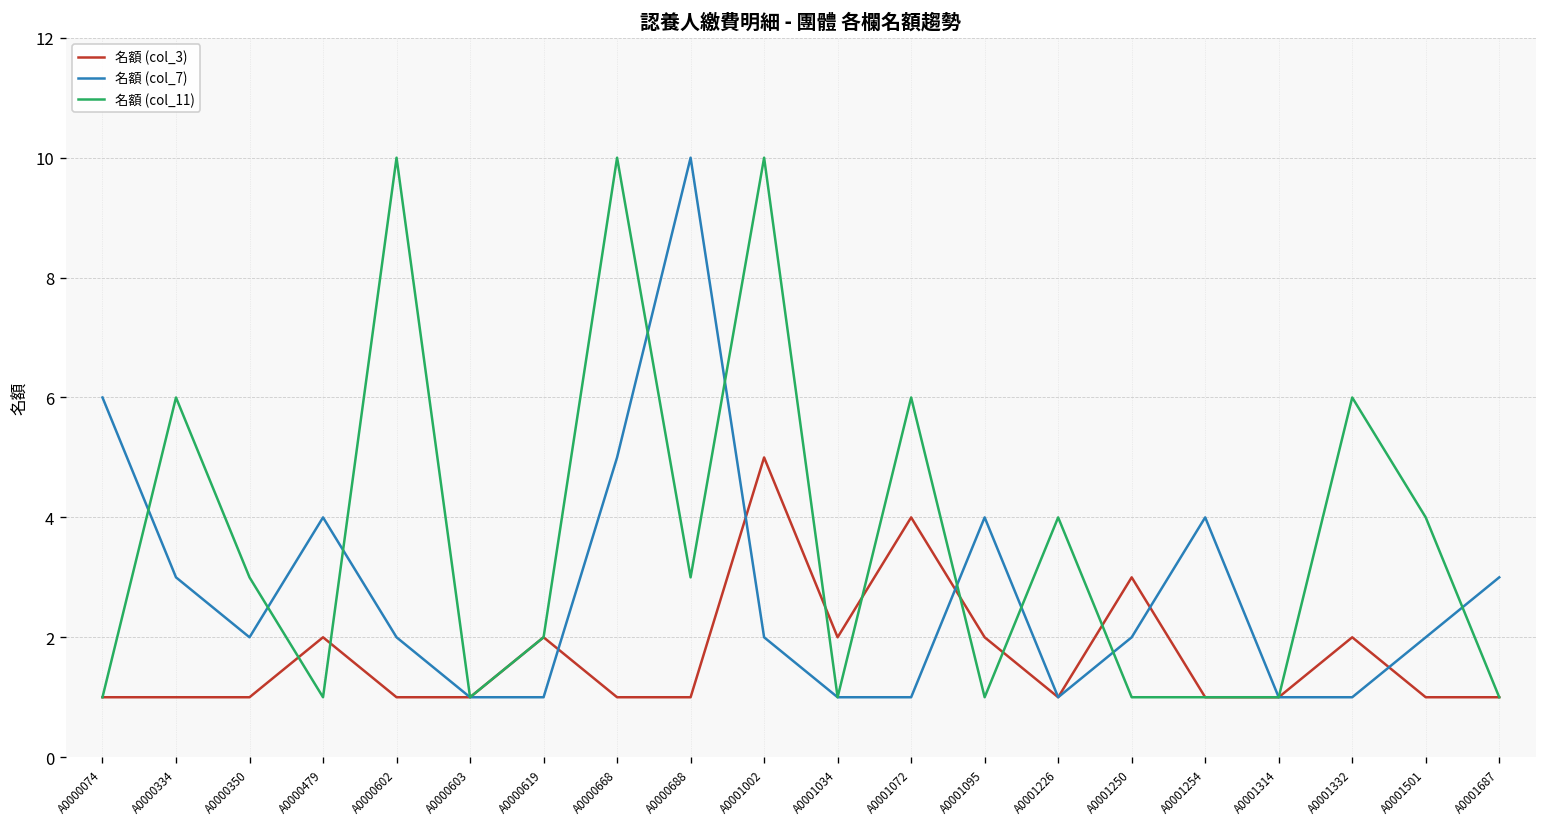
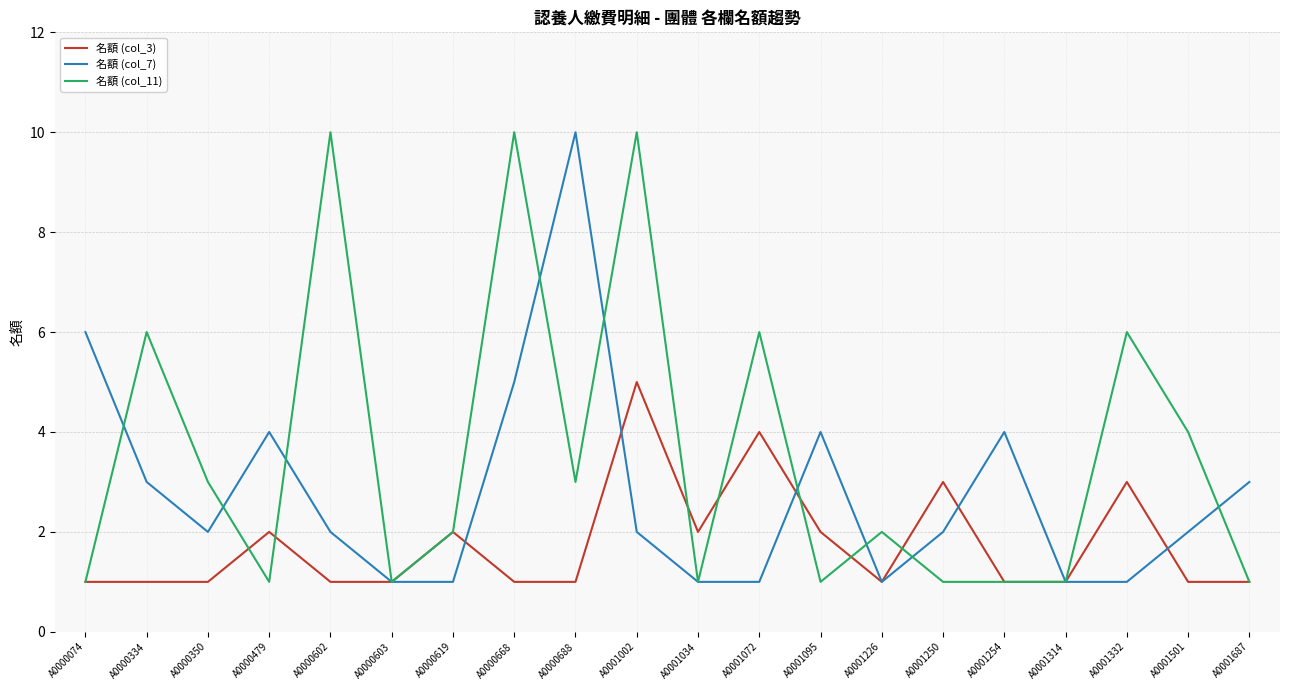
名額 (col_11), A0001226: 4 -> 2
名額 (col_3), A0001332: 2 -> 3
